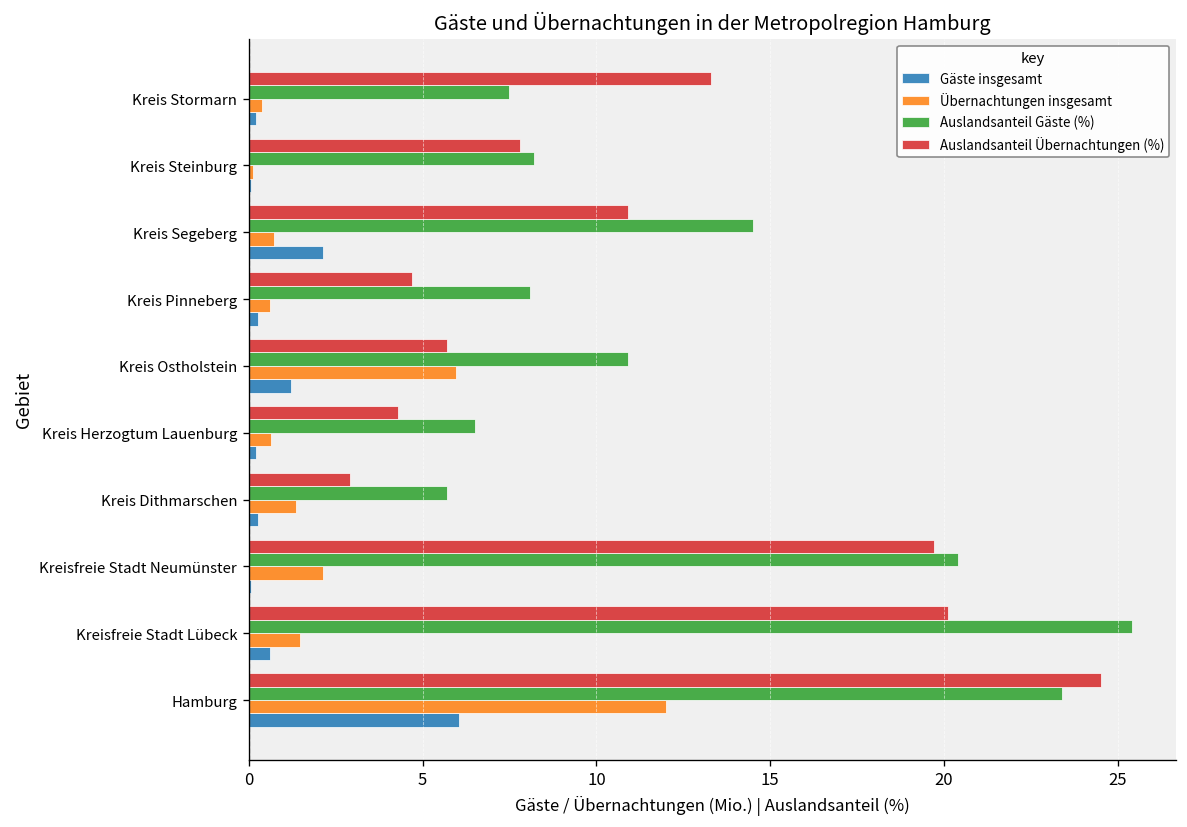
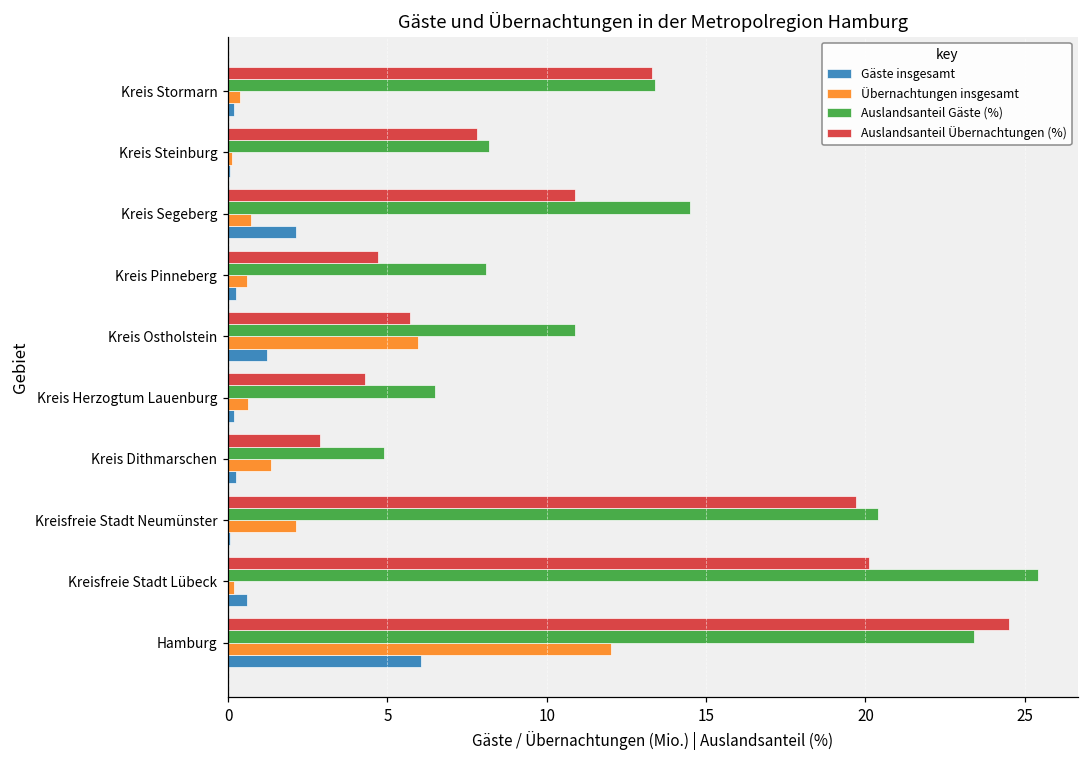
Auslandsanteil Gäste (%), Kreis Stormarn: 7.5 -> 13.4
Auslandsanteil Gäste (%), Kreis Dithmarschen: 5.7 -> 4.9
Übernachtungen insgesamt, Kreisfreie Stadt Lübeck: 1.5 -> 0.2
